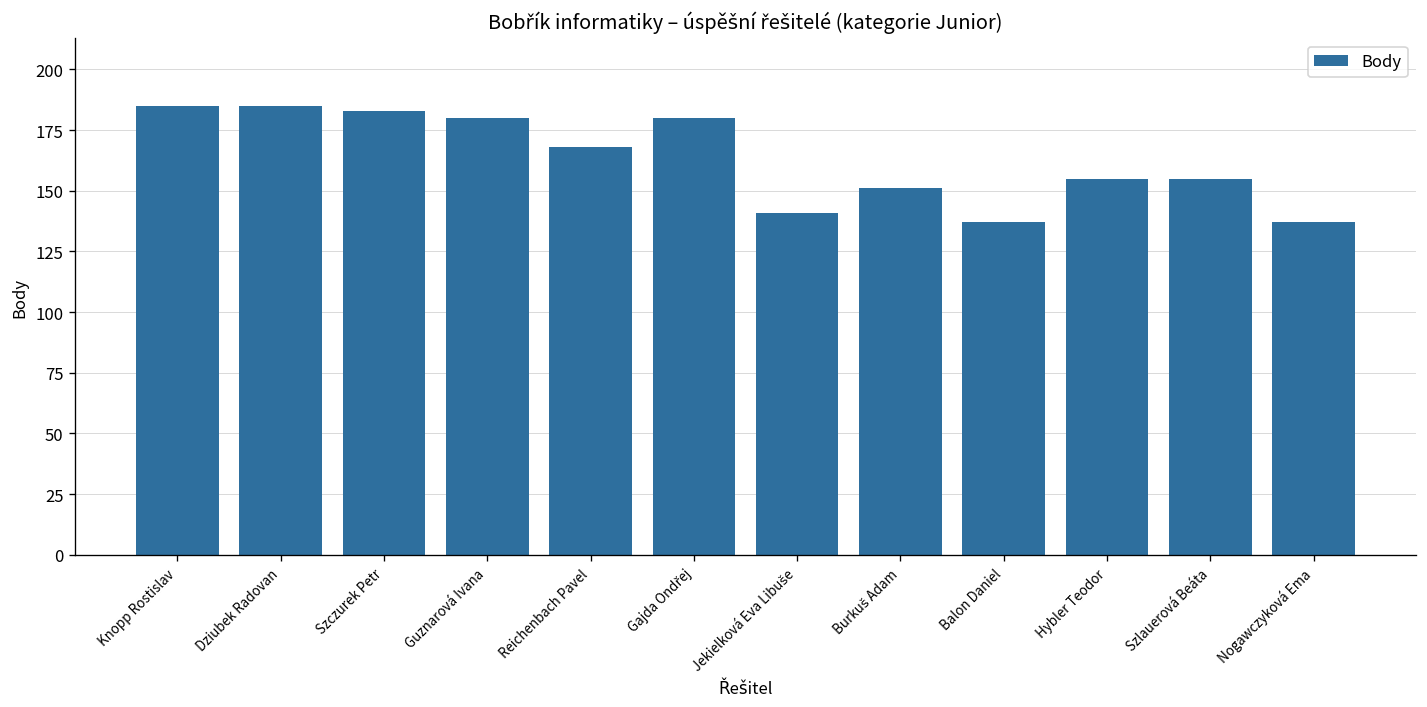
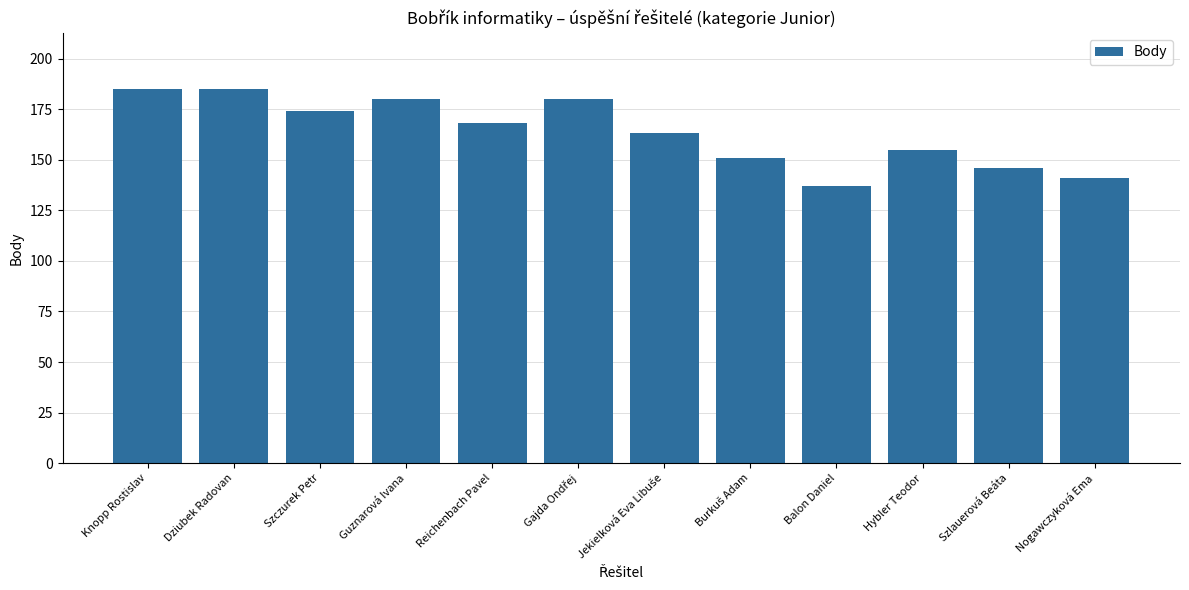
Szczurek Petr: 183 -> 174
Jekielková Eva Libuše: 141 -> 163
Szlauerová Beáta: 155 -> 146
Nogawczyková Ema: 137 -> 141
